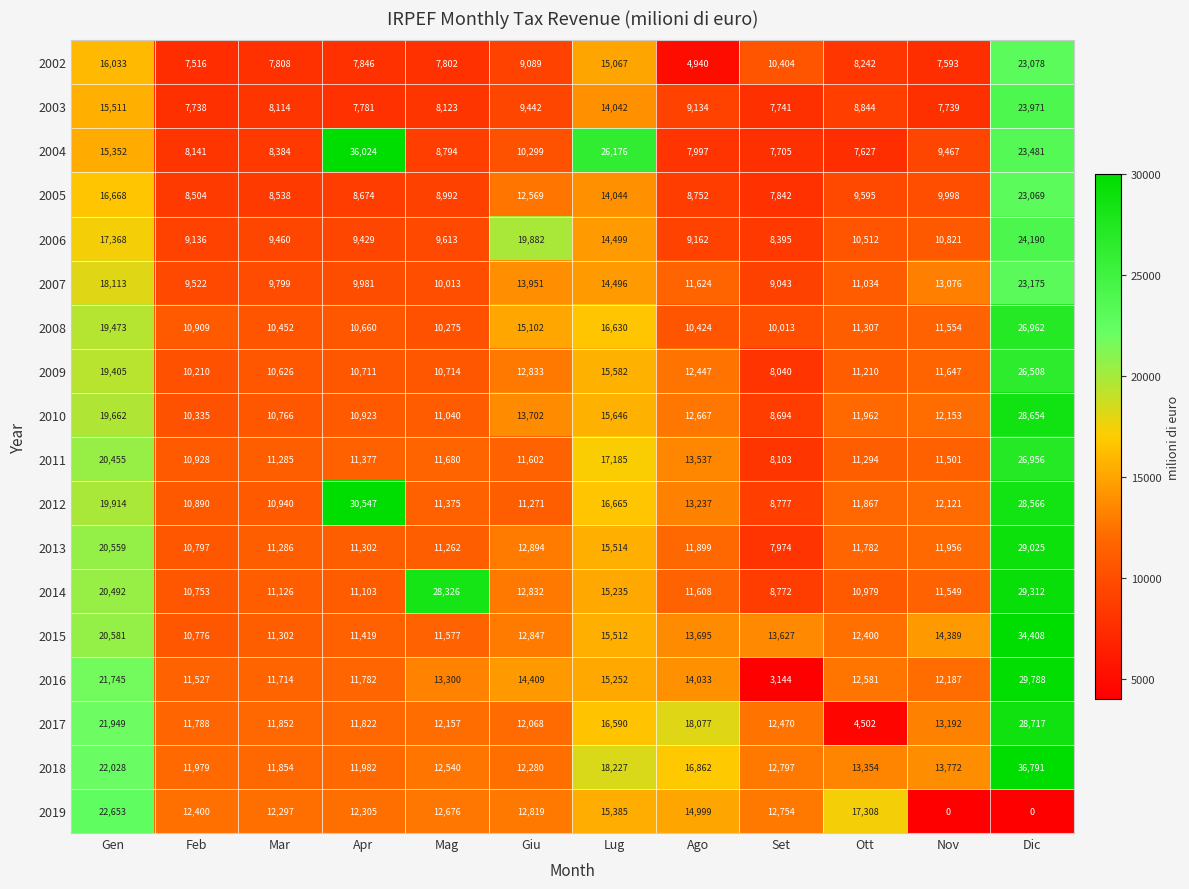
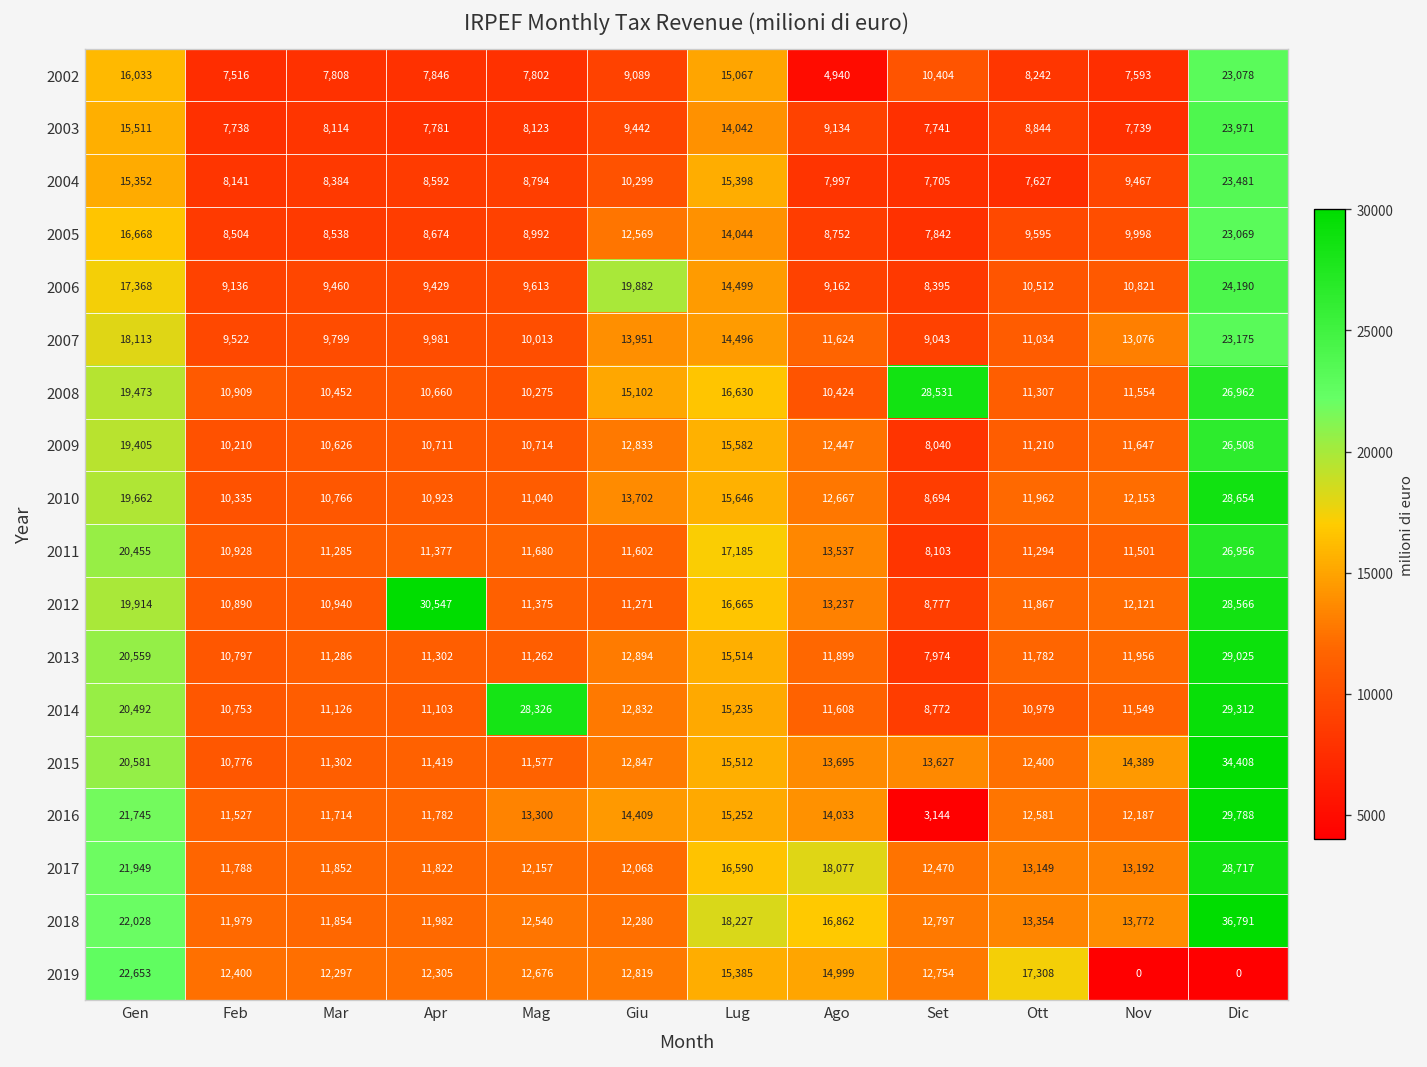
2004, Apr: 36,024 -> 8,592
2004, Lug: 26,176 -> 15,398
2008, Set: 10,013 -> 28,531
2017, Ott: 4,502 -> 13,149
